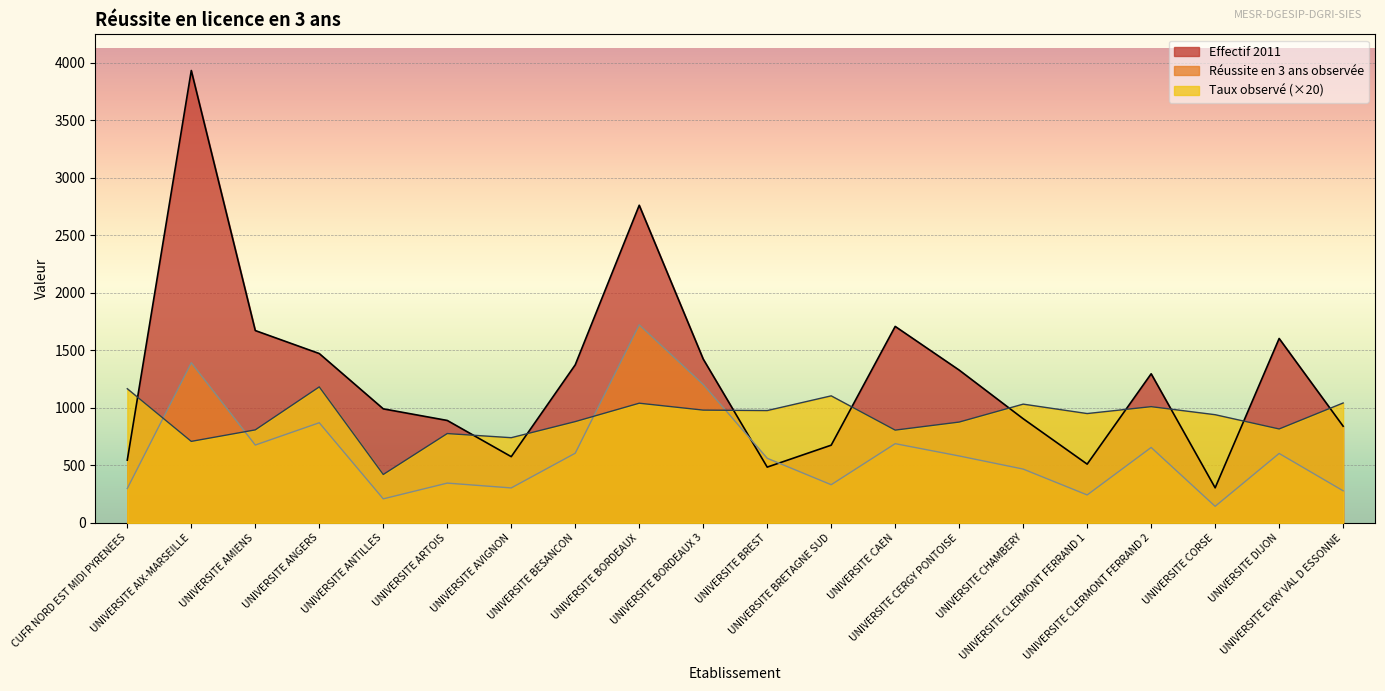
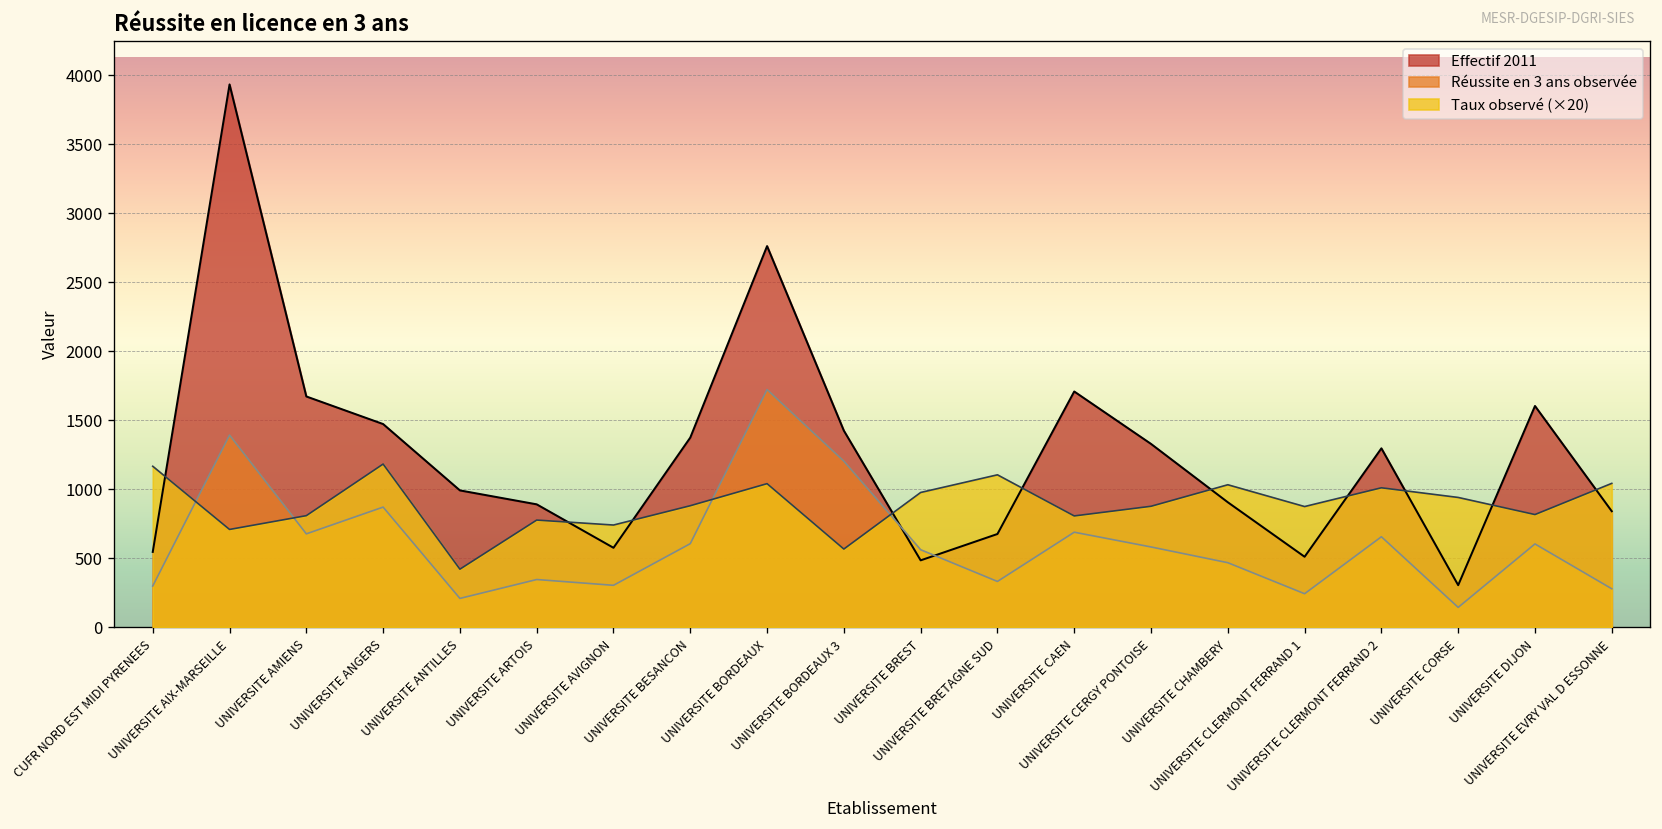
Taux observé (×20), UNIVERSITE BORDEAUX 3: 980 -> 570
Taux observé (×20), UNIVERSITE CLERMONT FERRAND 1: 950 -> 870
